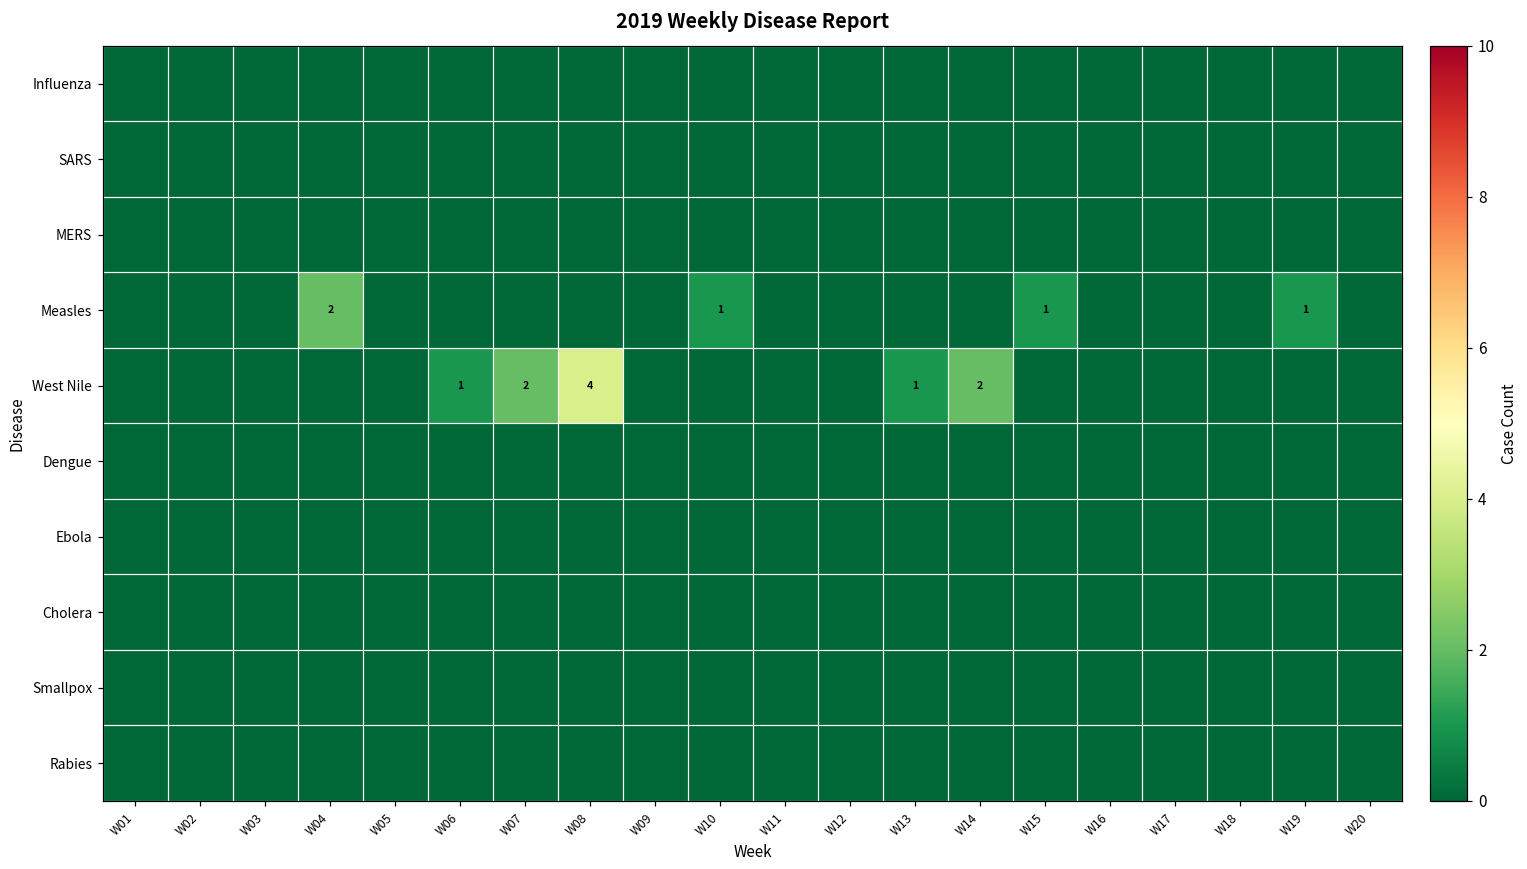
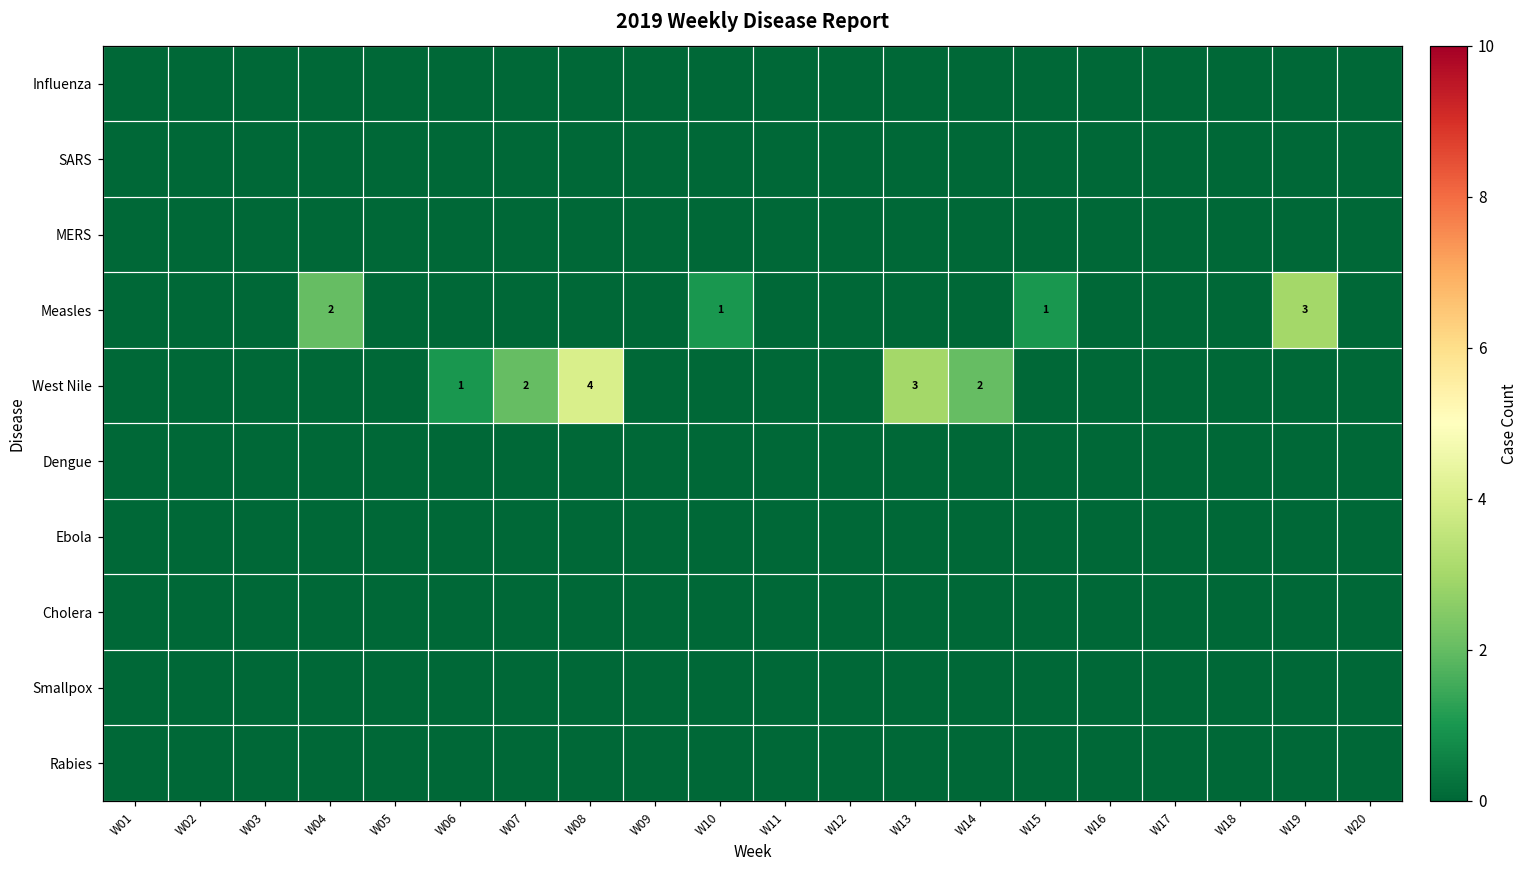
Measles, W19: 1 -> 3
West Nile, W13: 1 -> 3
